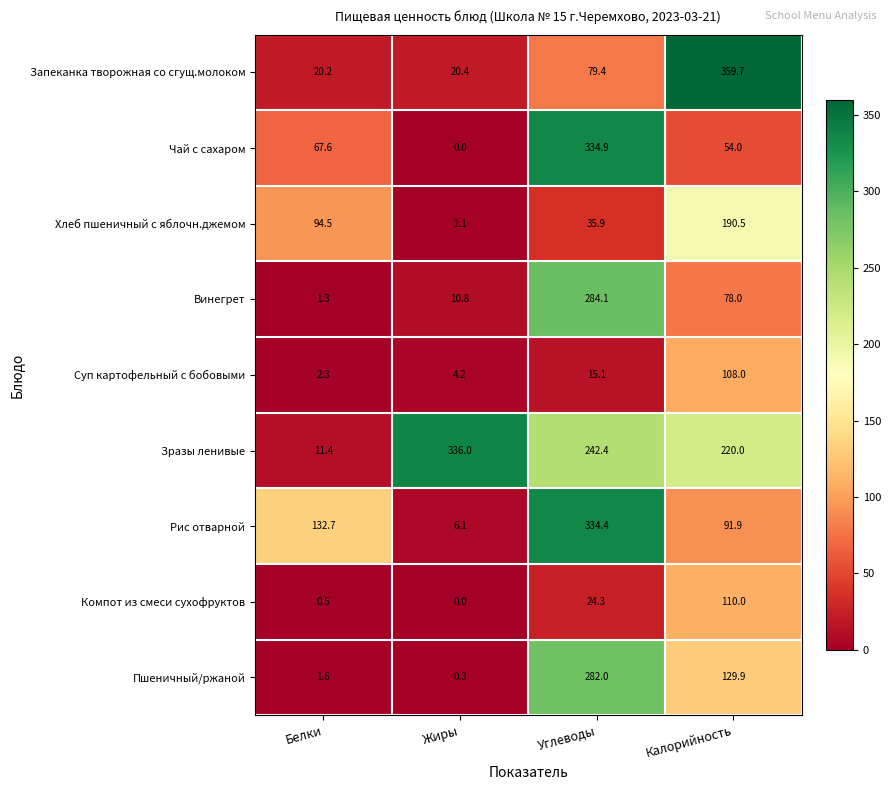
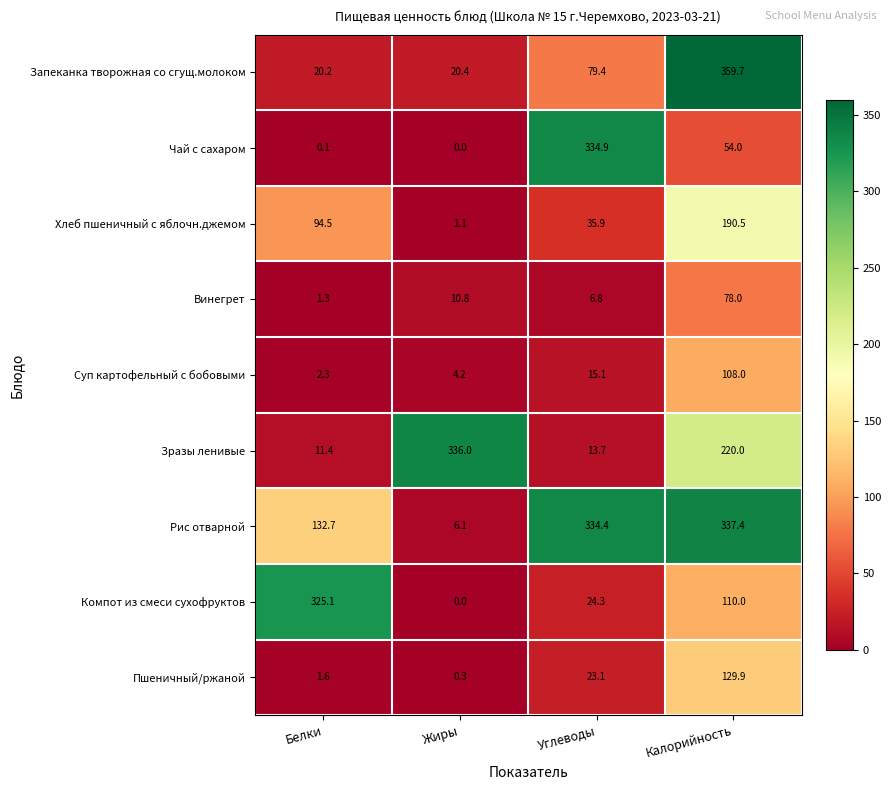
Чай с сахаром, Белки: 67.6 -> 0.1
Винегрет, Углеводы: 284.1 -> 6.8
Зразы ленивые, Углеводы: 242.4 -> 13.7
Рис отварной, Калорийность: 91.9 -> 337.4
Компот из смеси сухофруктов, Белки: 0.5 -> 325.1
Пшеничный/ржаной, Углеводы: 282.0 -> 23.1
